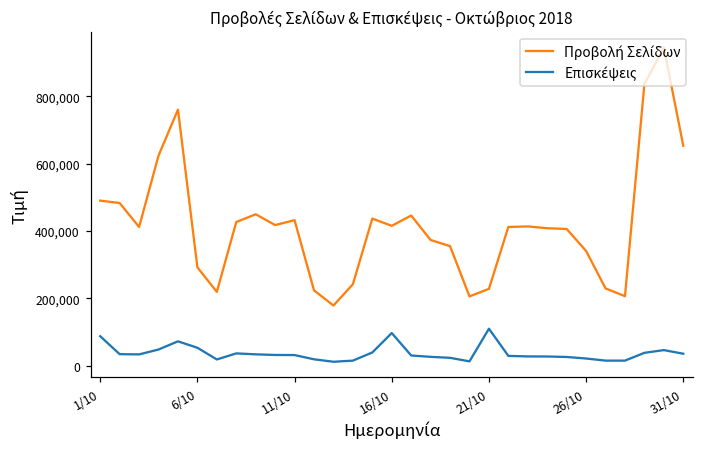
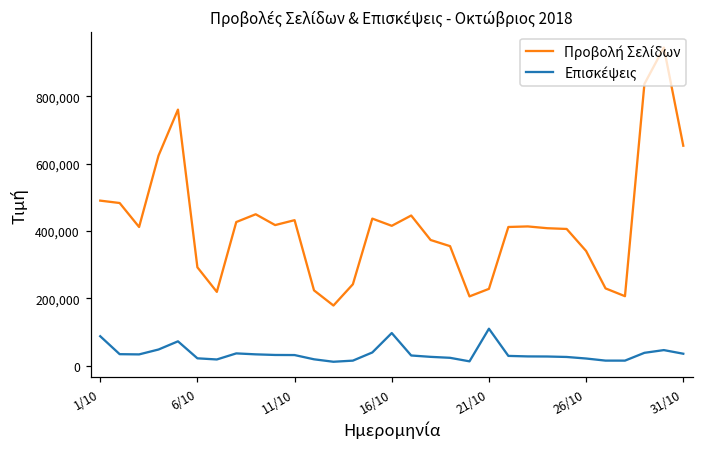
Επισκέψεις, 6/10: 50,000 -> 20,000
